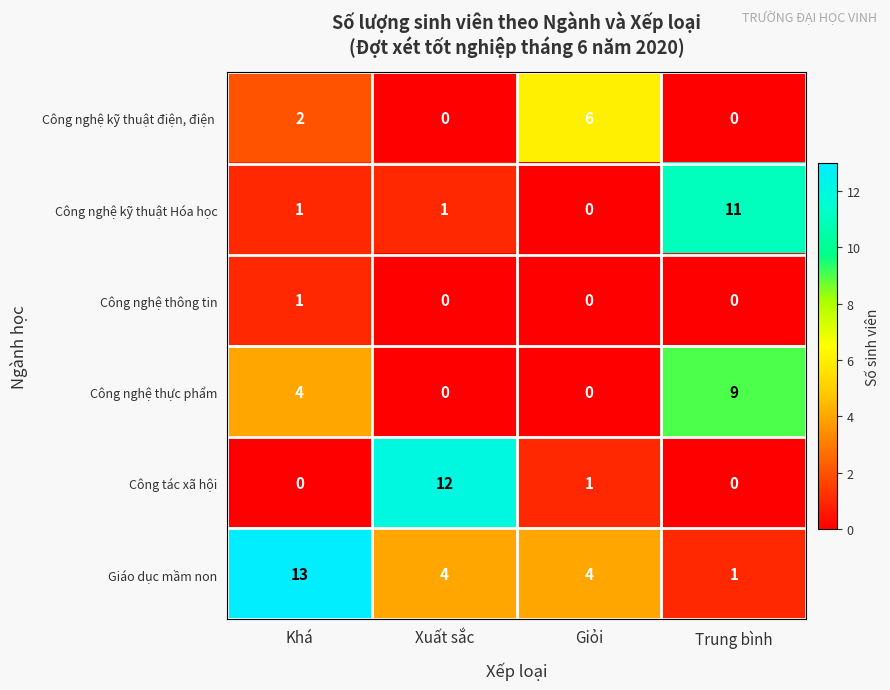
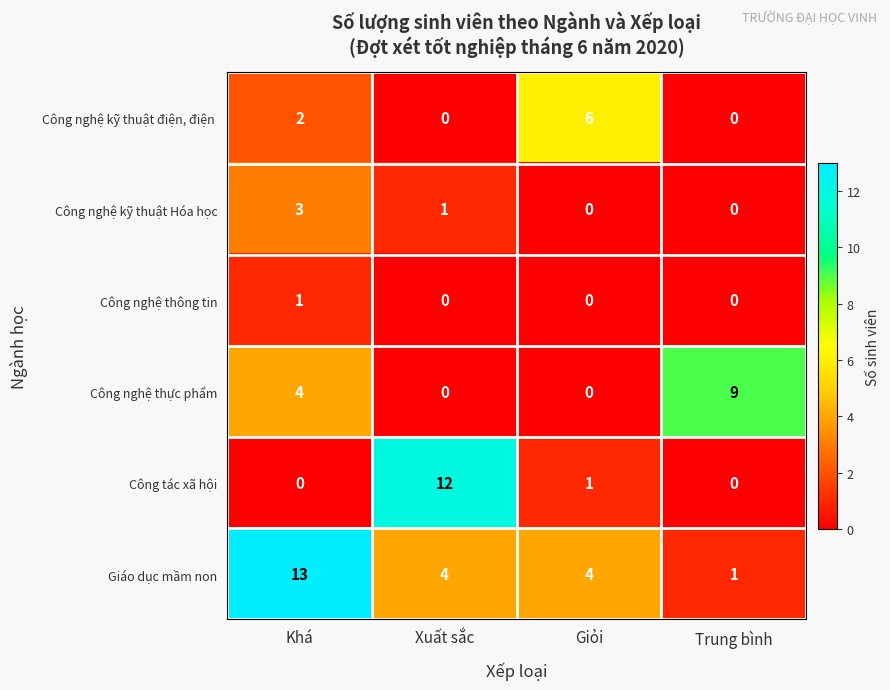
Công nghệ kỹ thuật Hóa học, Khá: 1 -> 3
Công nghệ kỹ thuật Hóa học, Trung bình: 11 -> 0
